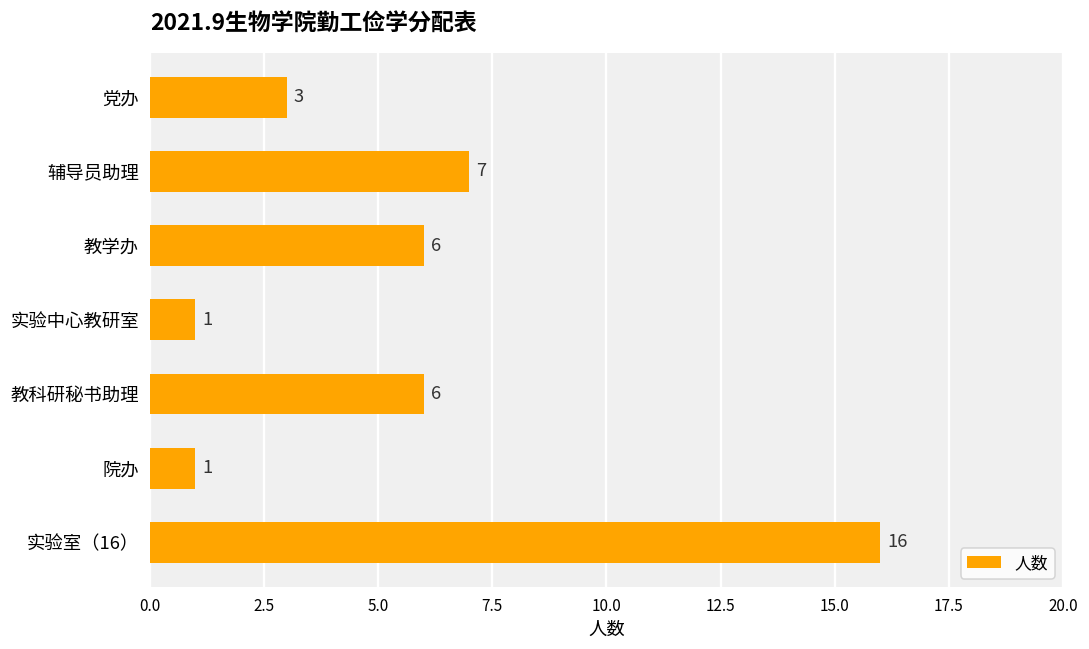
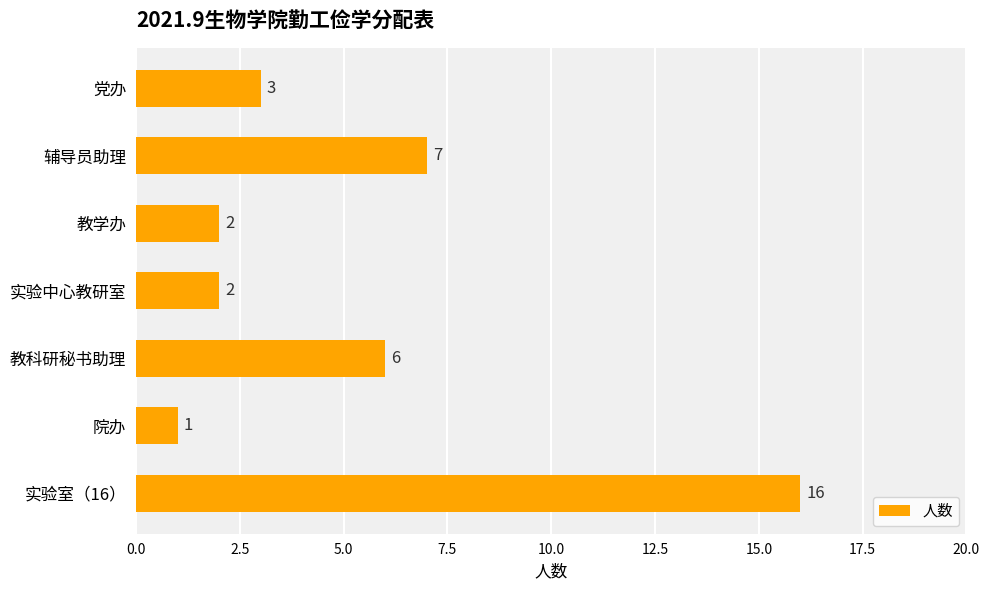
教学办: 6 -> 2
实验中心教研室: 1 -> 2
